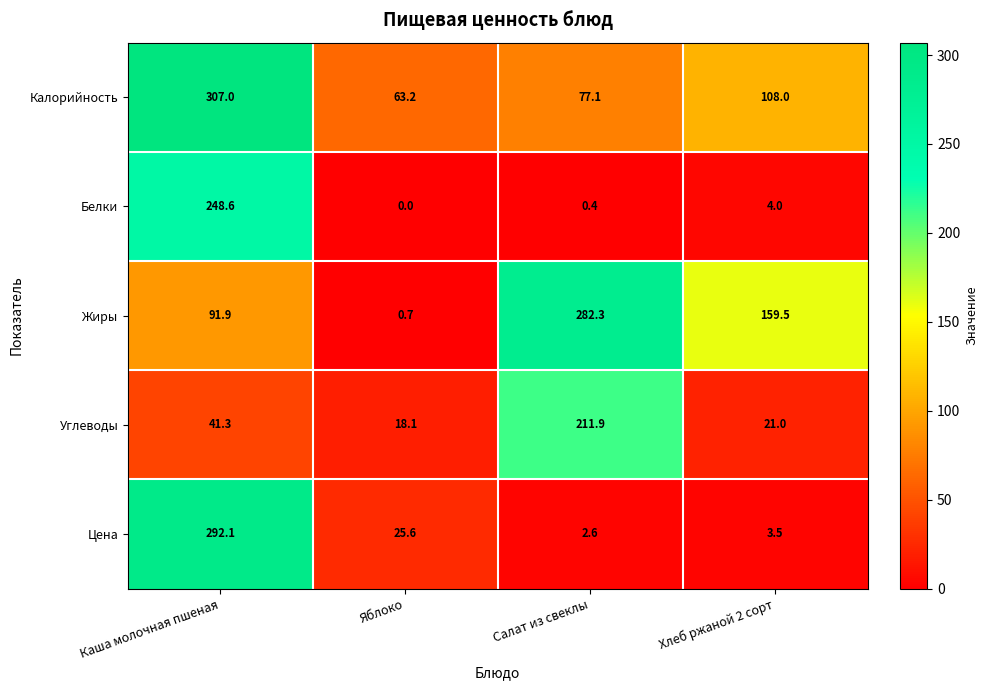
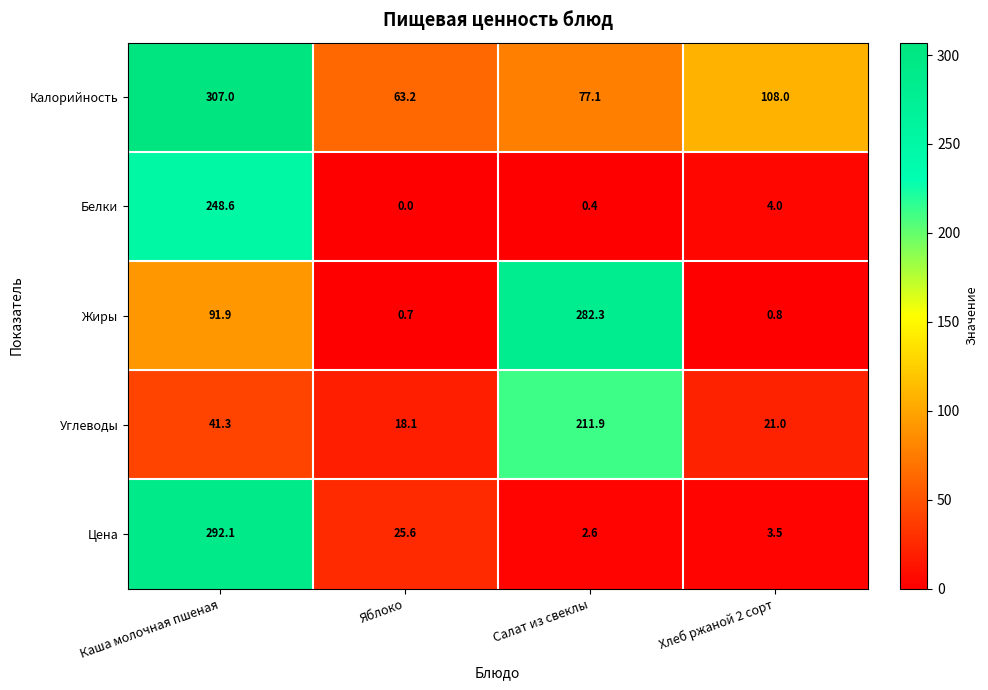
Жиры, Хлеб ржаной 2 сорт: 159.5 -> 0.8
